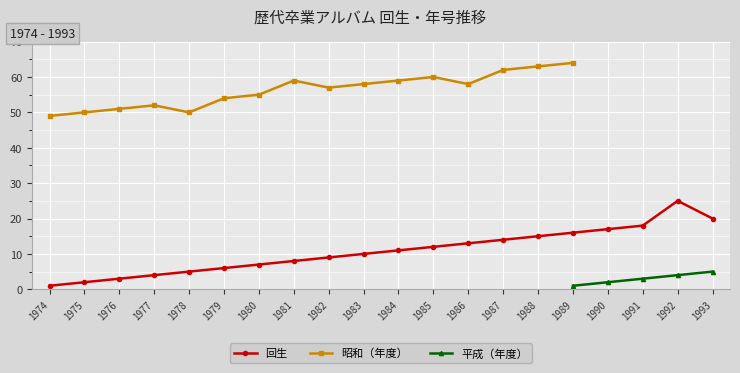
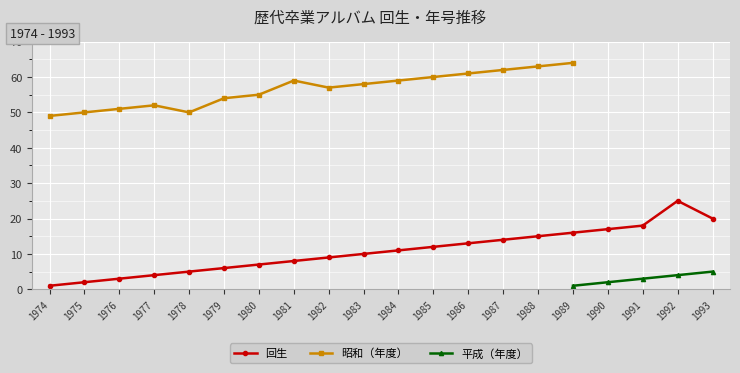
昭和（年度）, 1986: 58 -> 61
